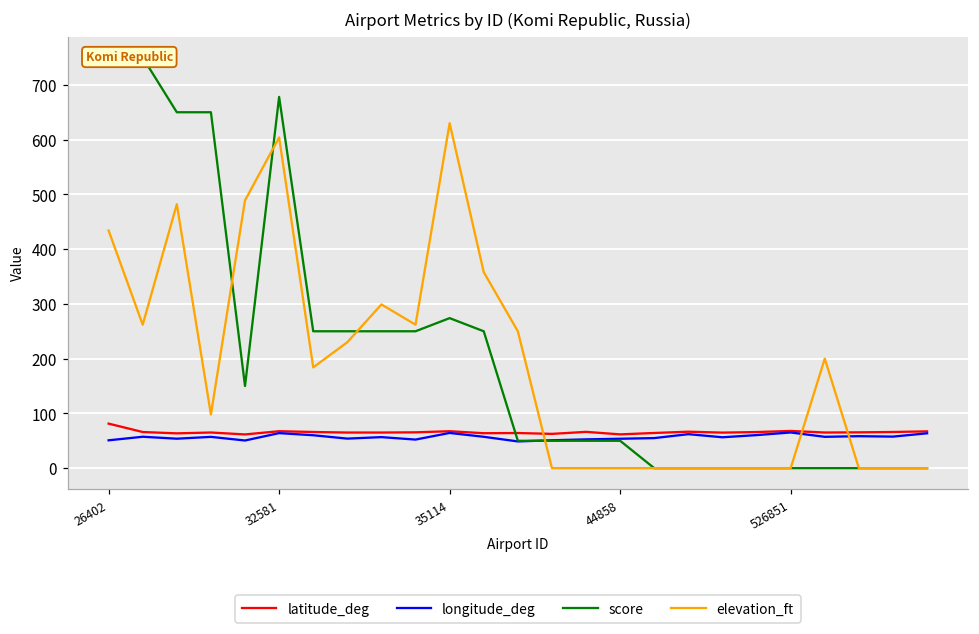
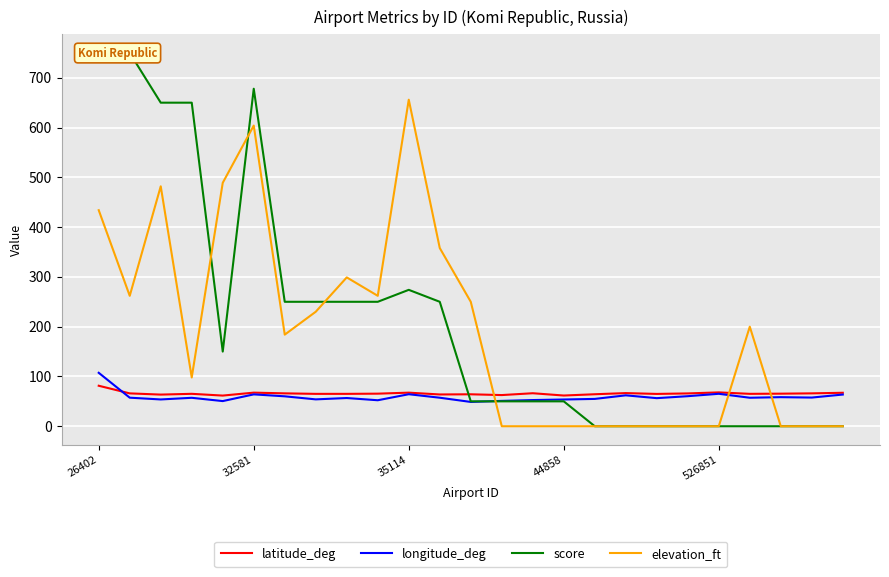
longitude_deg, 26402: 50 -> 110
elevation_ft, 35114: 630 -> 660
